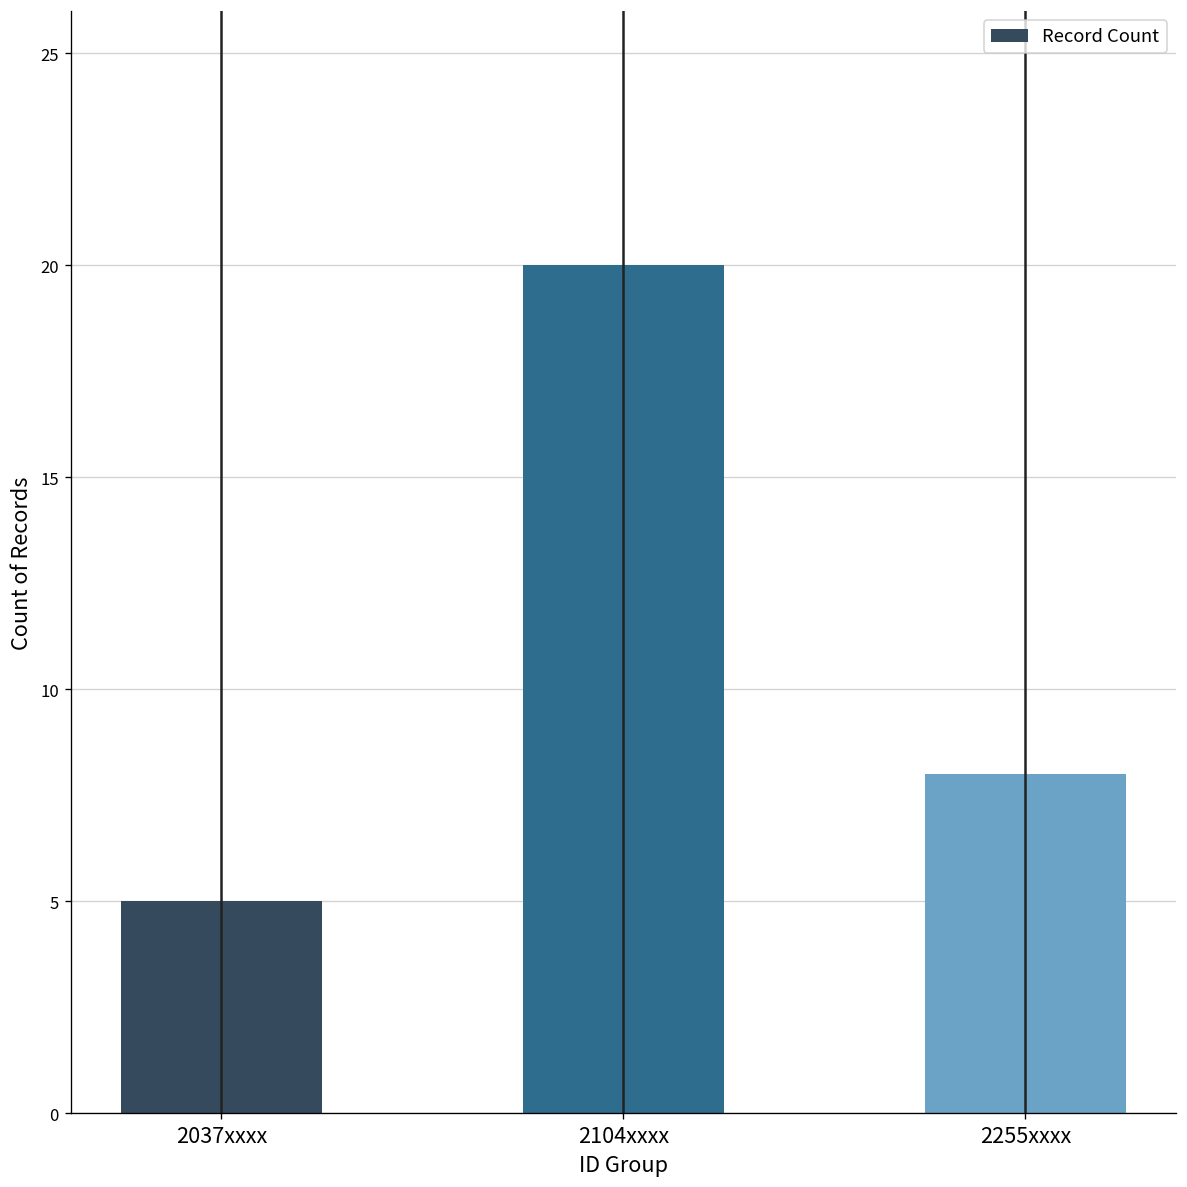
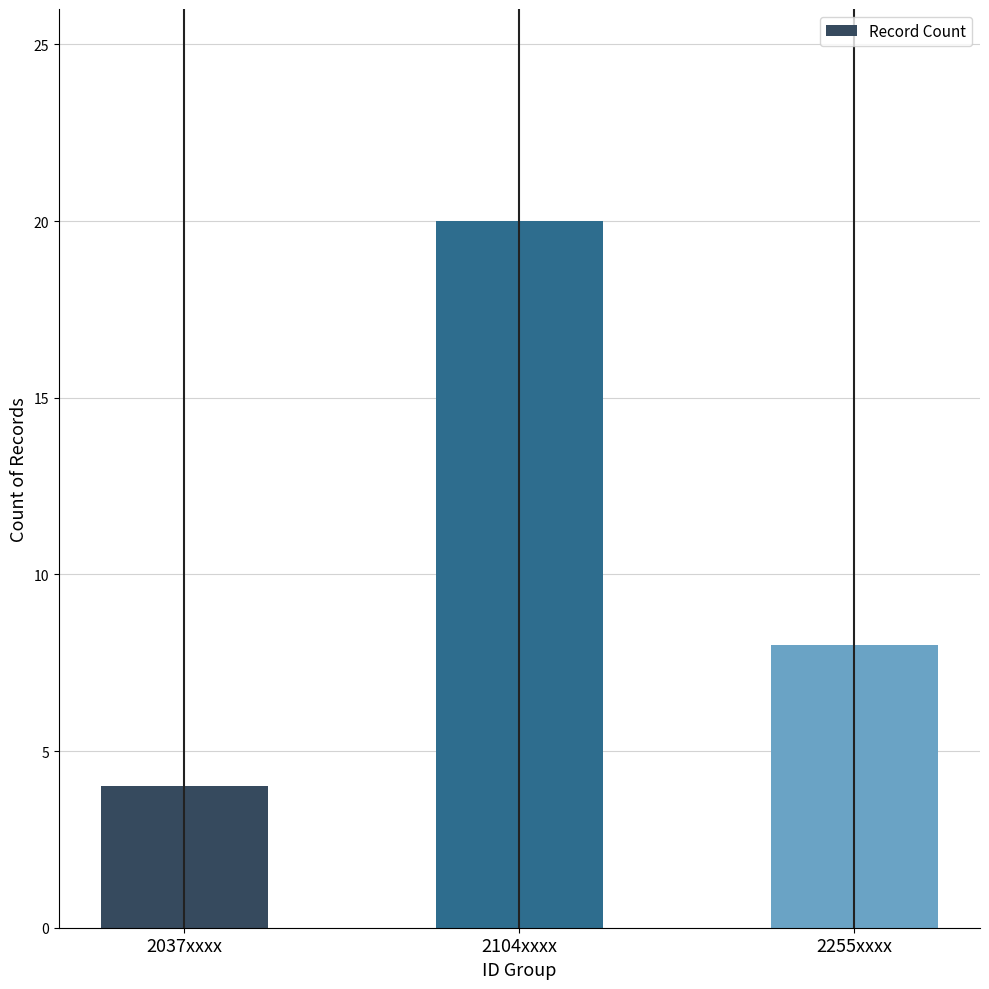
Record Count, 2037xxxx: 5 -> 4
